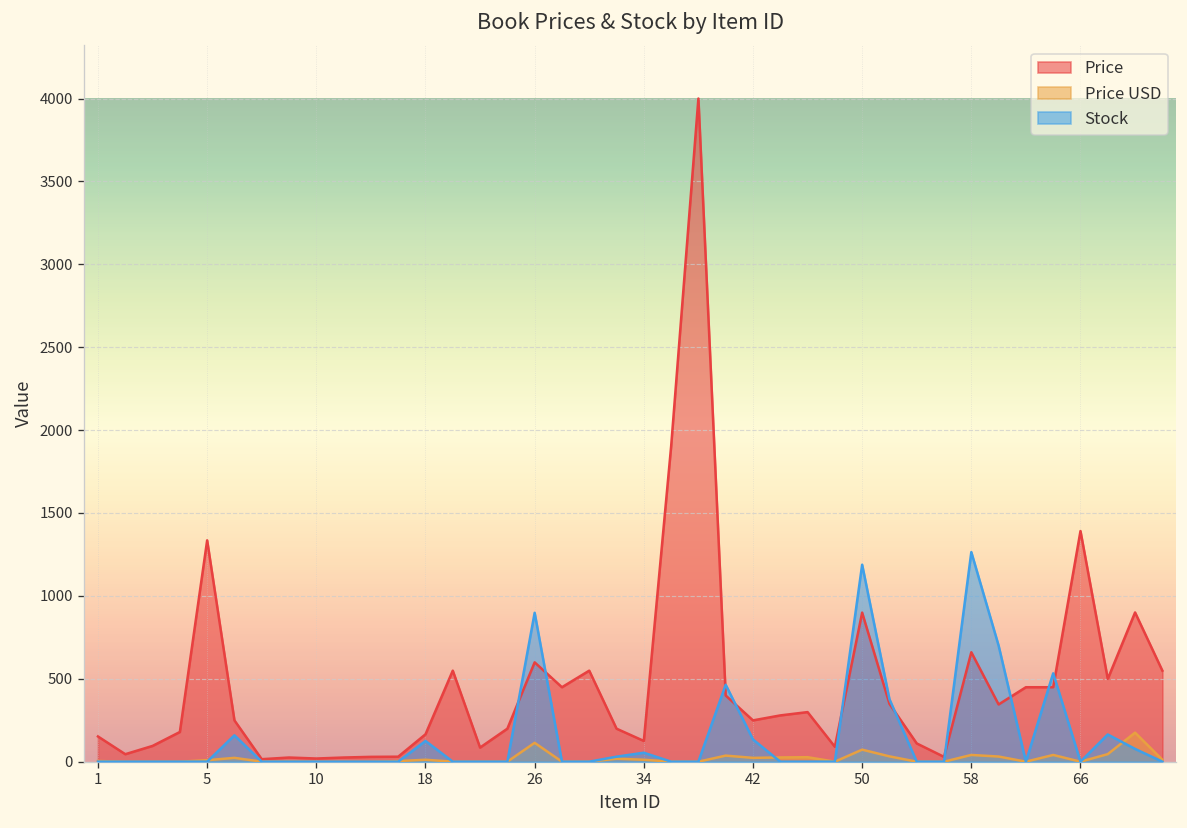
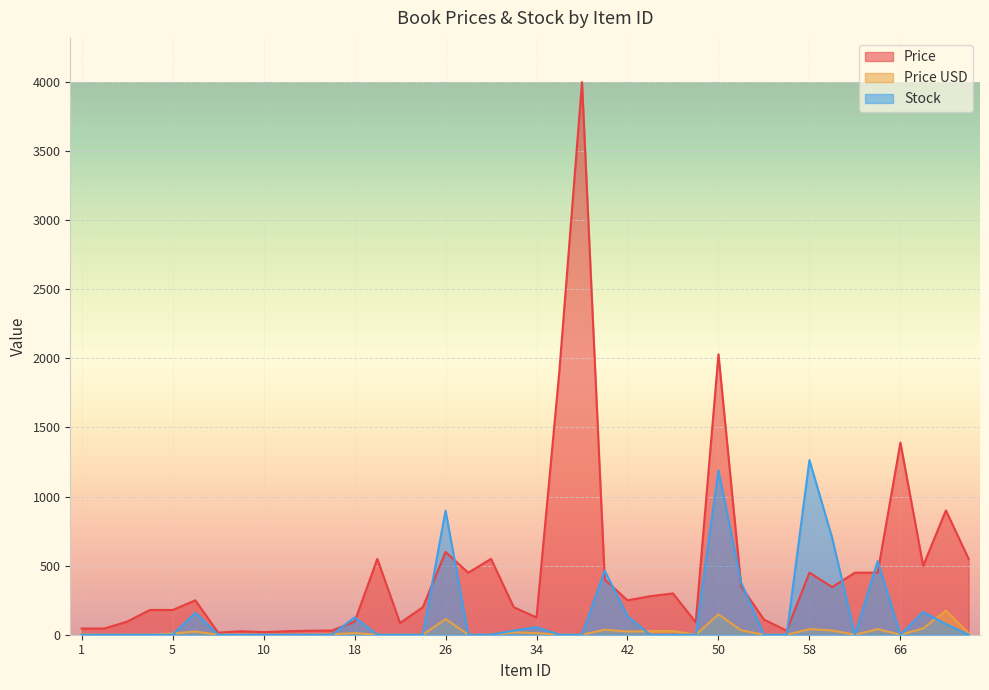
Price, 1: 150 -> 50
Price, 5: 1340 -> 180
Price, 18: 170 -> 90
Price, 50: 900 -> 2030
Price USD, 50: 70 -> 150
Price, 58: 660 -> 450
